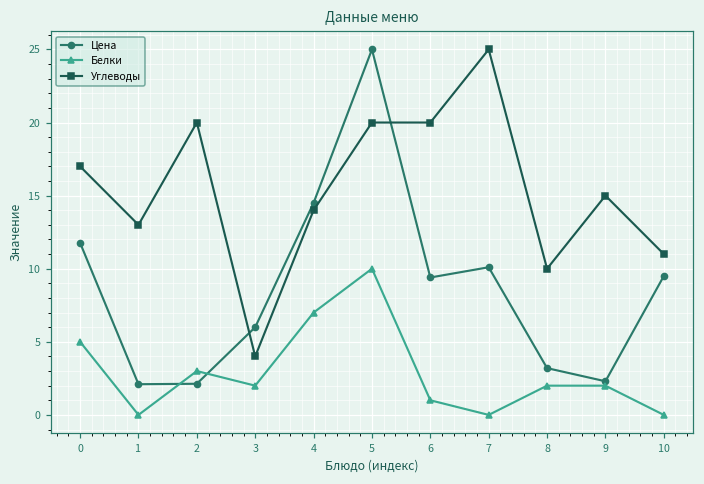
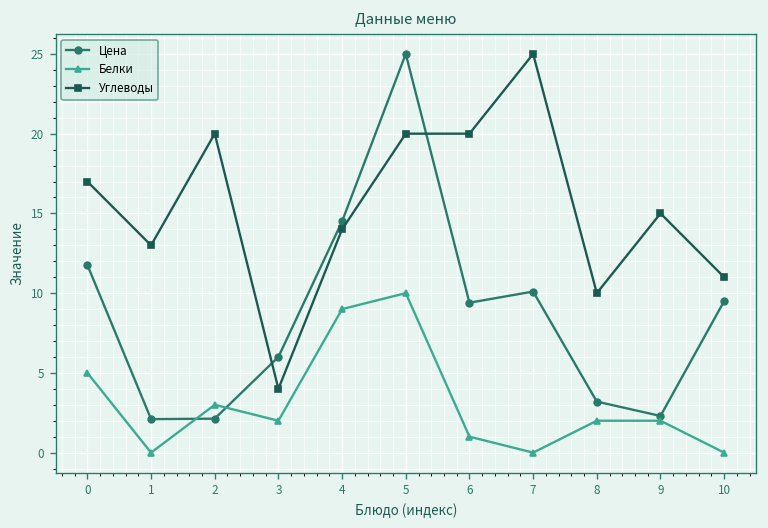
Белки, 4: 7 -> 9
